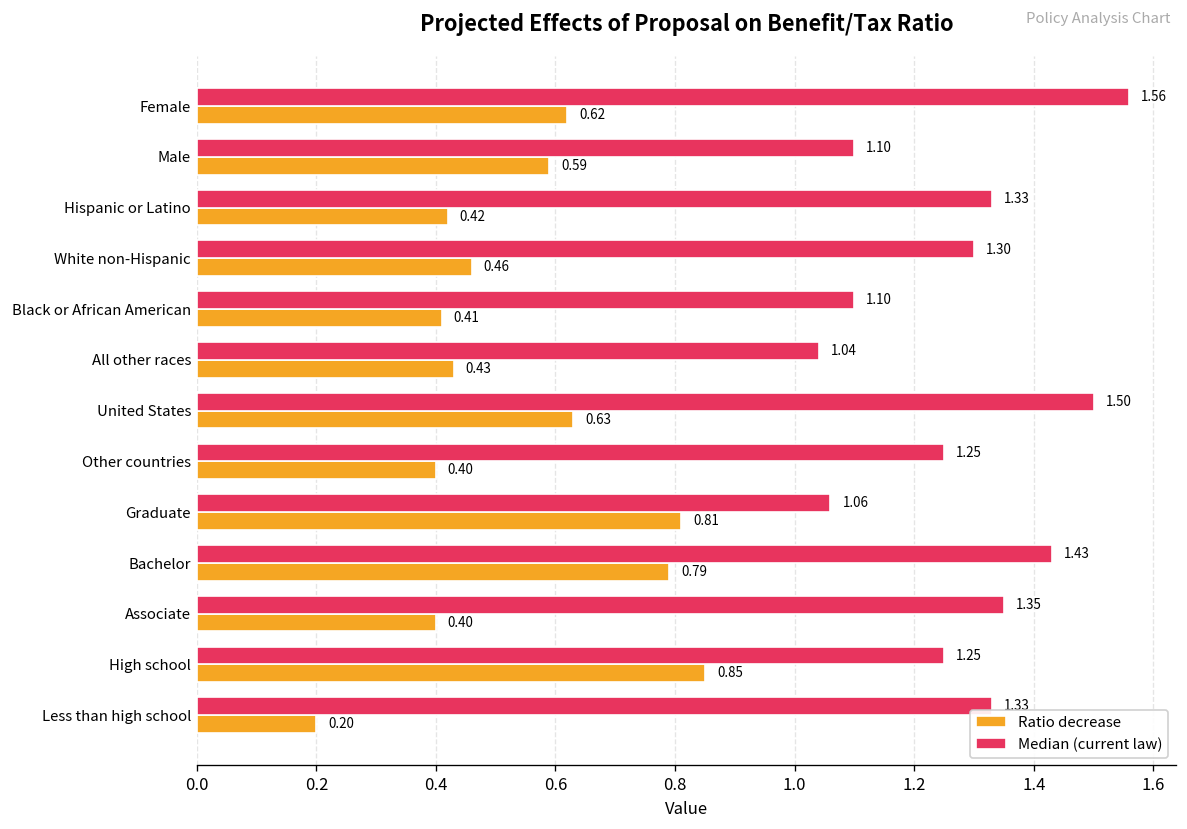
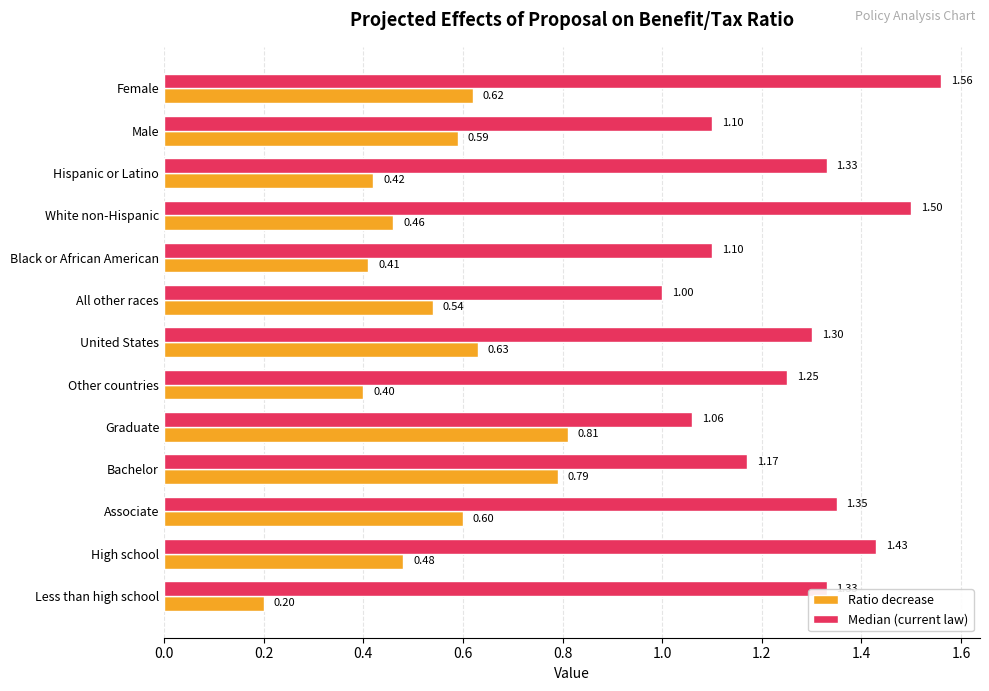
Median (current law), White non-Hispanic: 1.30 -> 1.50
Median (current law), All other races: 1.04 -> 1.00
Ratio decrease, All other races: 0.43 -> 0.54
Median (current law), United States: 1.50 -> 1.30
Median (current law), Bachelor: 1.43 -> 1.17
Ratio decrease, Associate: 0.40 -> 0.60
Median (current law), High school: 1.25 -> 1.43
Ratio decrease, High school: 0.85 -> 0.48
